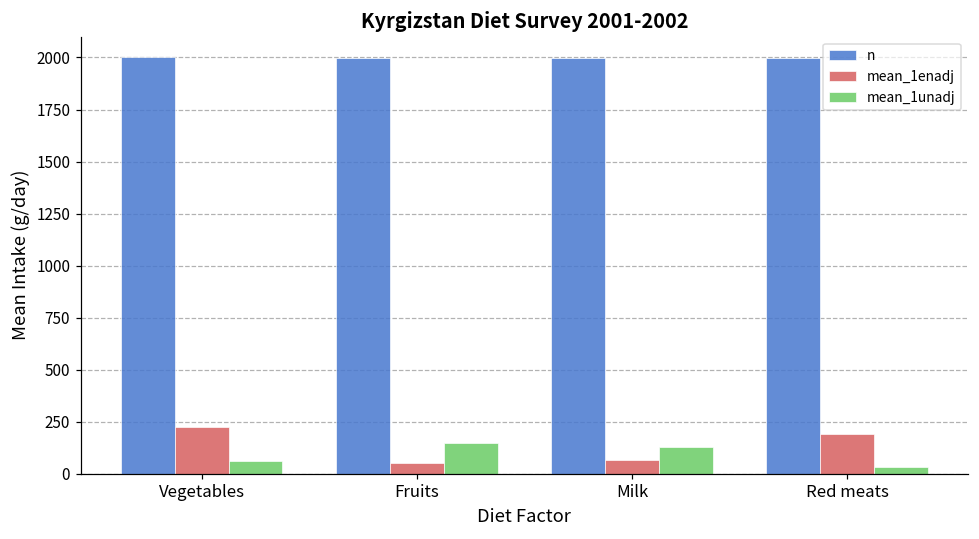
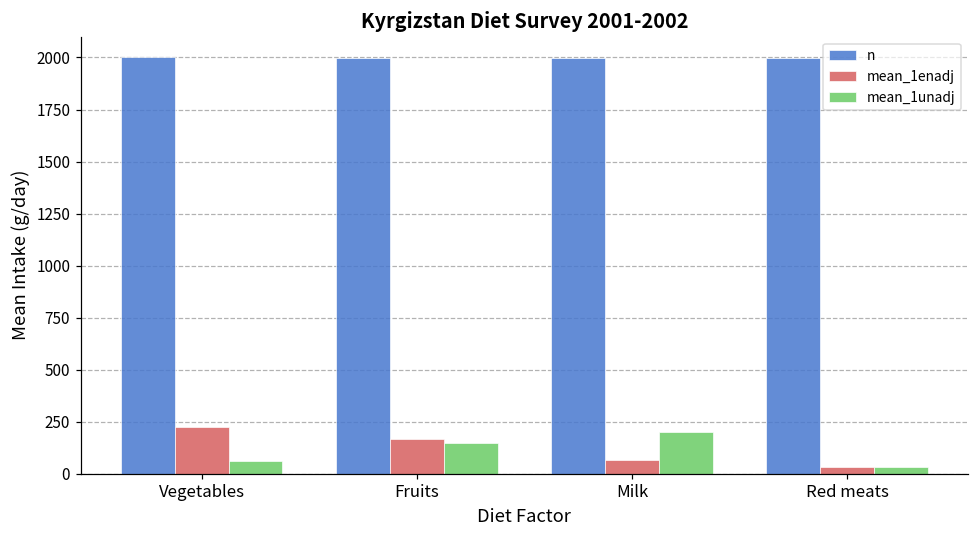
mean_1enadj, Fruits: 50 -> 170
mean_1unadj, Milk: 130 -> 200
mean_1enadj, Red meats: 190 -> 40
